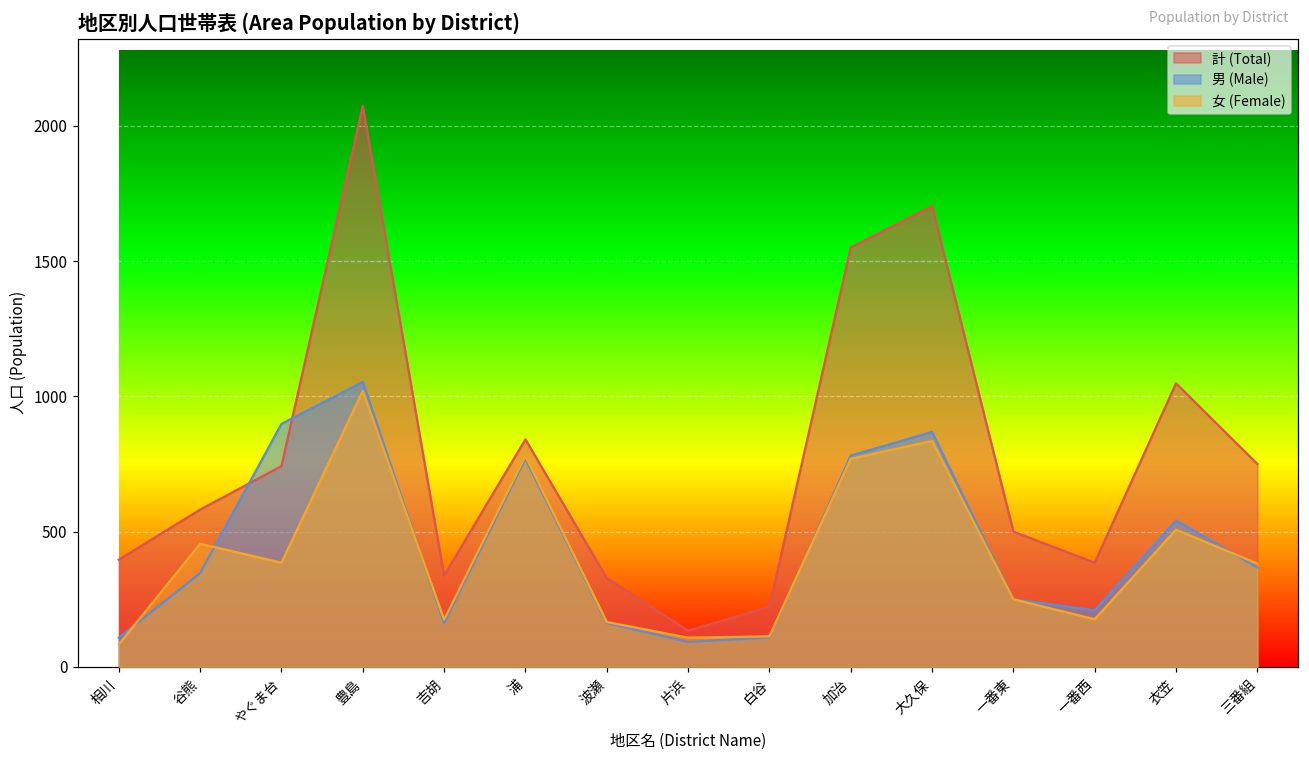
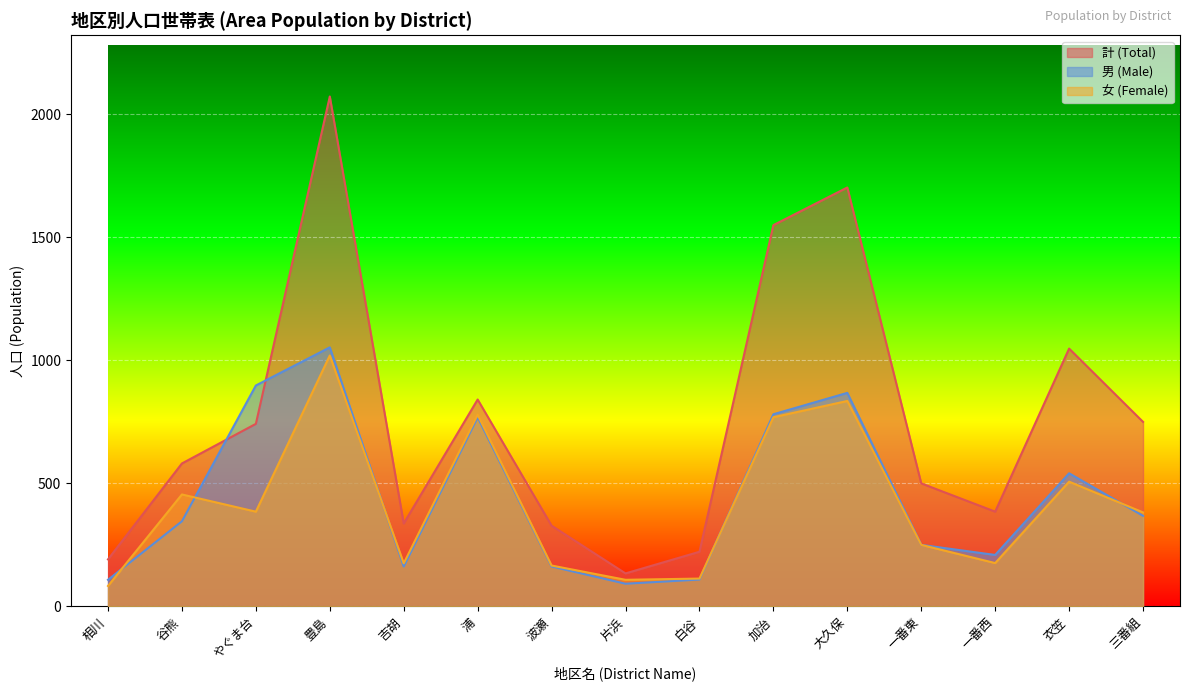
計 (Total), 相川: 400 -> 190
